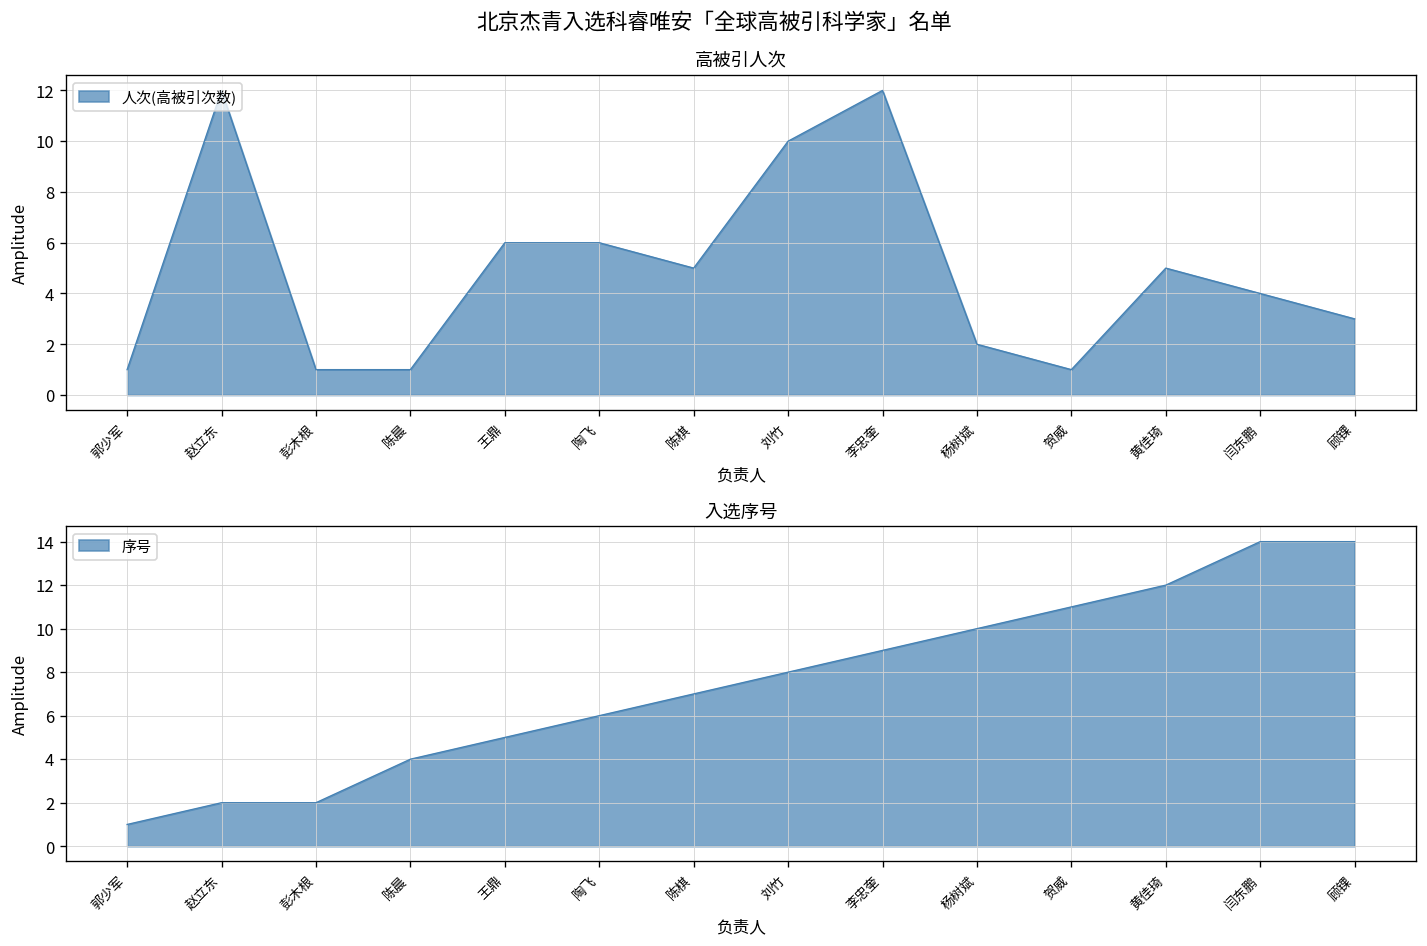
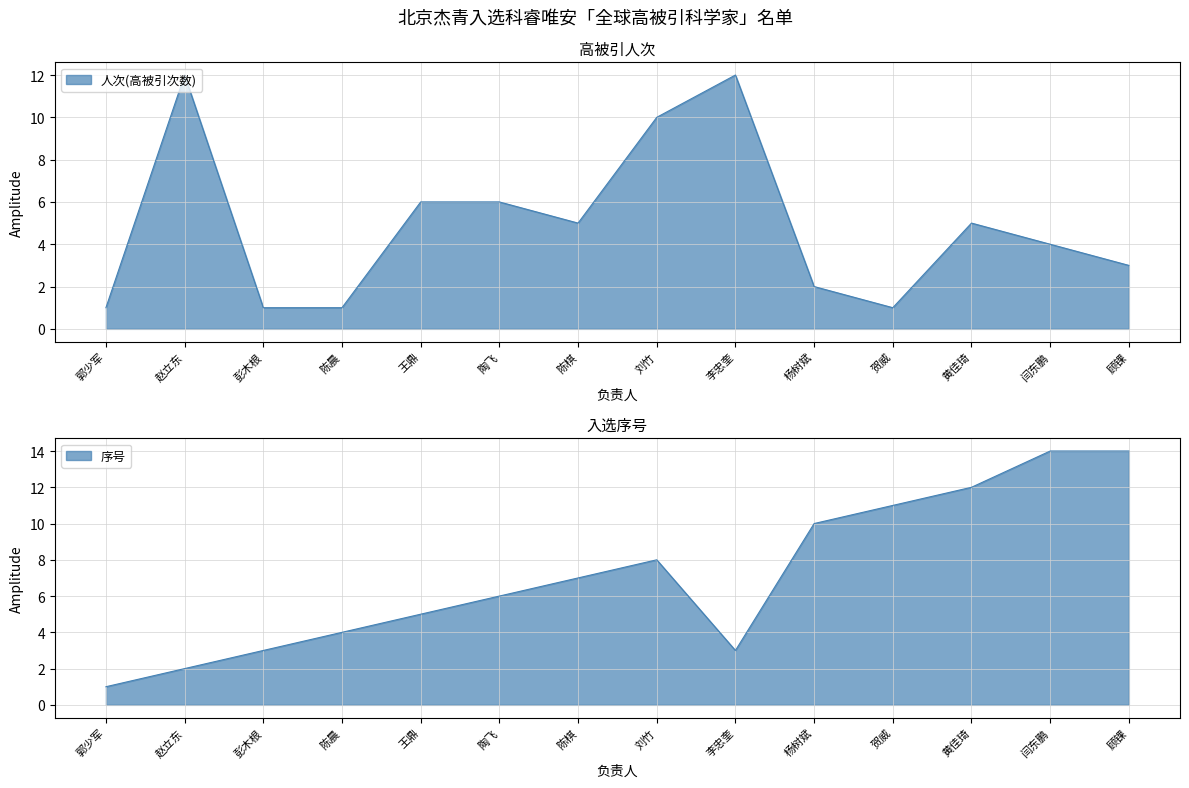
入选序号, 彭木根: 2 -> 3
入选序号, 李忠奎: 9 -> 3
